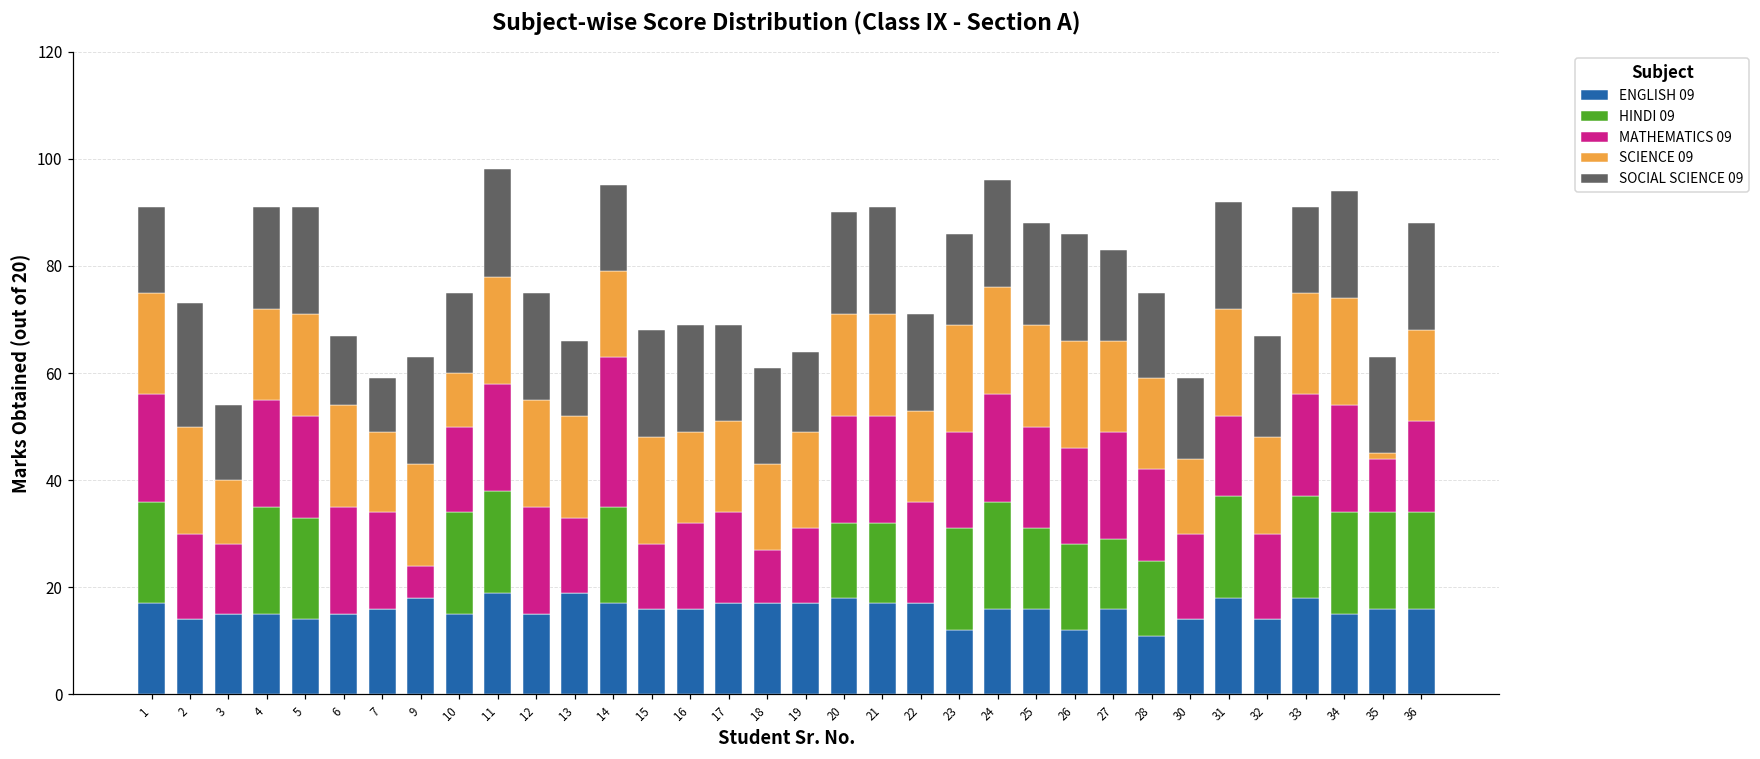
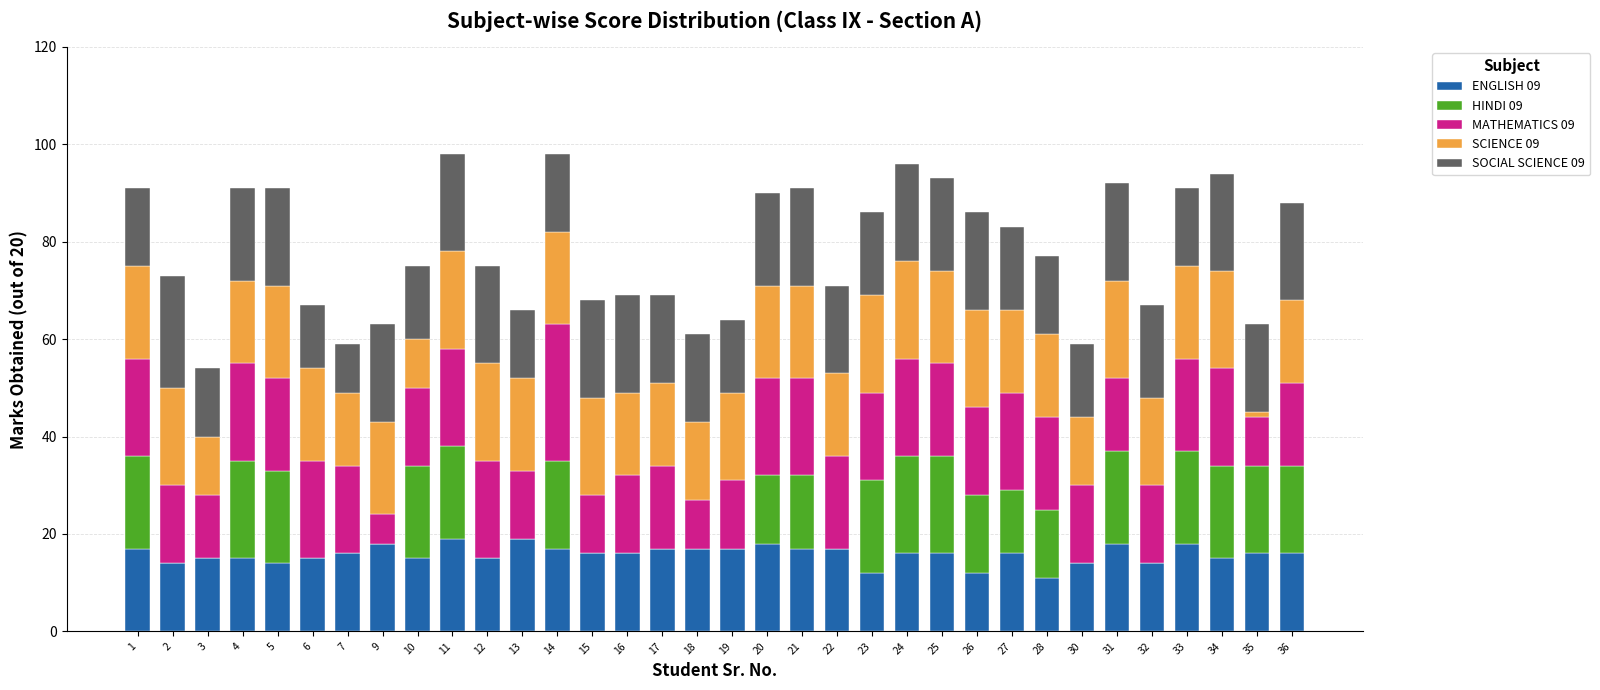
SCIENCE 09, 14: 16 -> 19
HINDI 09, 25: 15 -> 20
MATHEMATICS 09, 28: 17 -> 19
